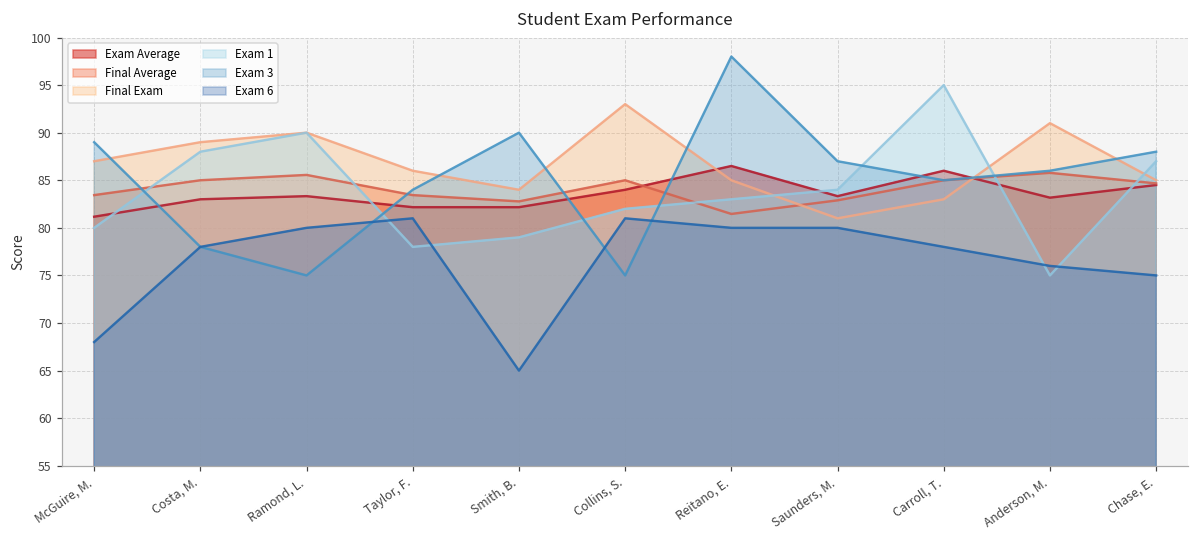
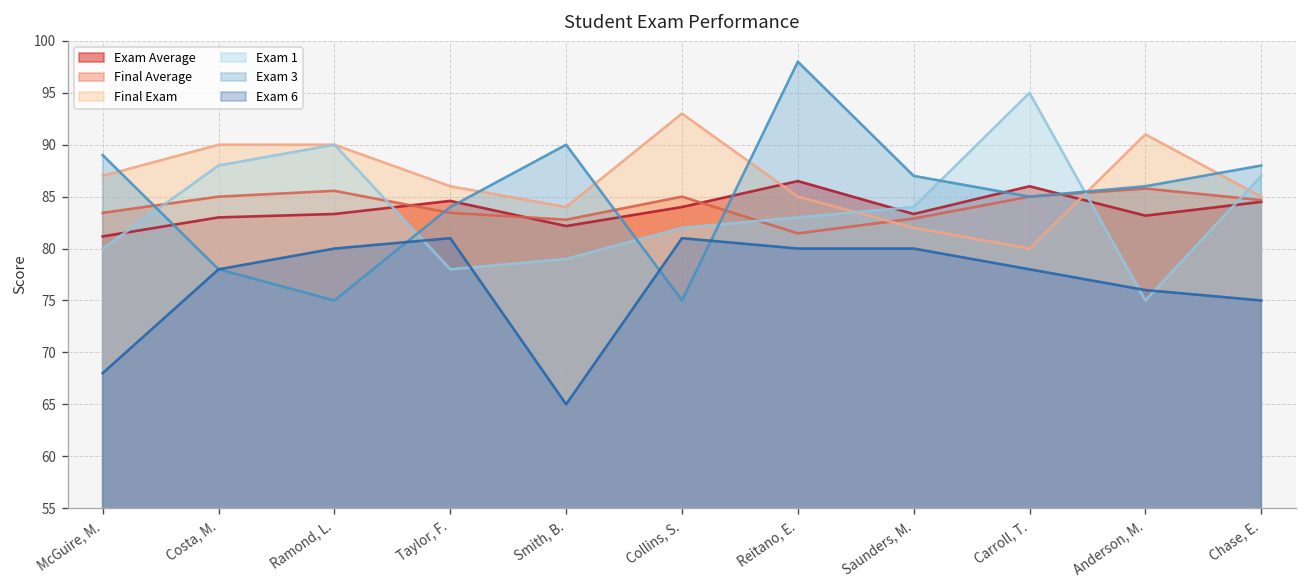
Final Exam, Costa, M.: 89 -> 90
Exam Average, Taylor, F.: 82 -> 85
Final Exam, Saunders, M.: 81 -> 82
Final Exam, Carroll, T.: 83 -> 80
